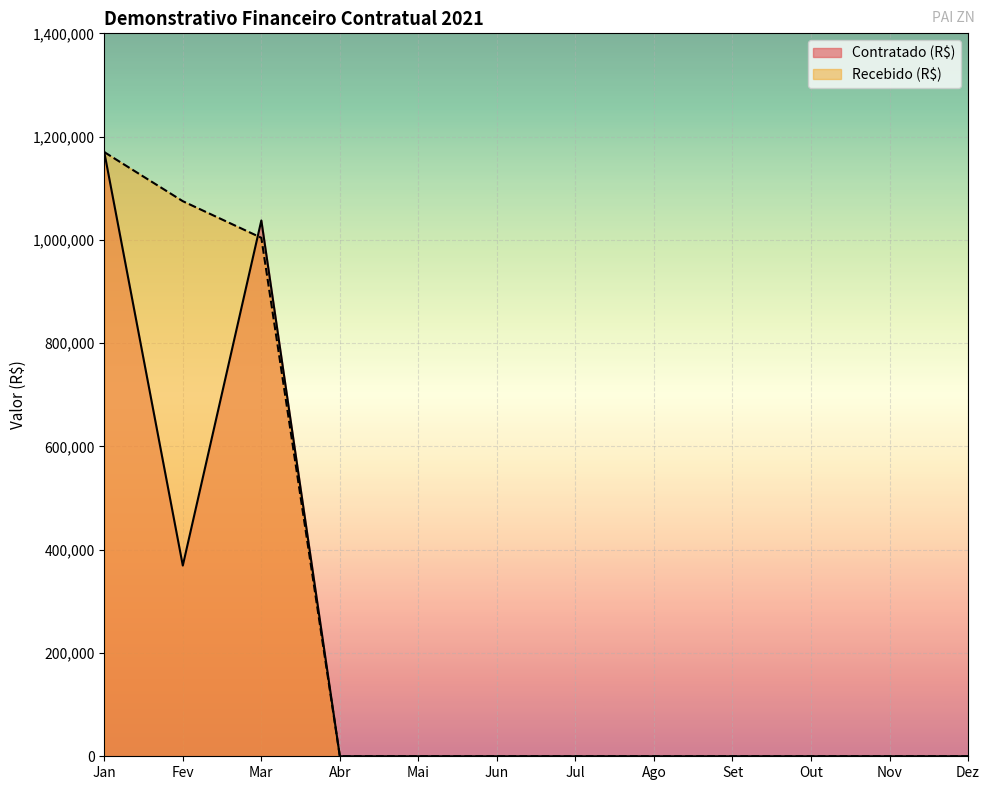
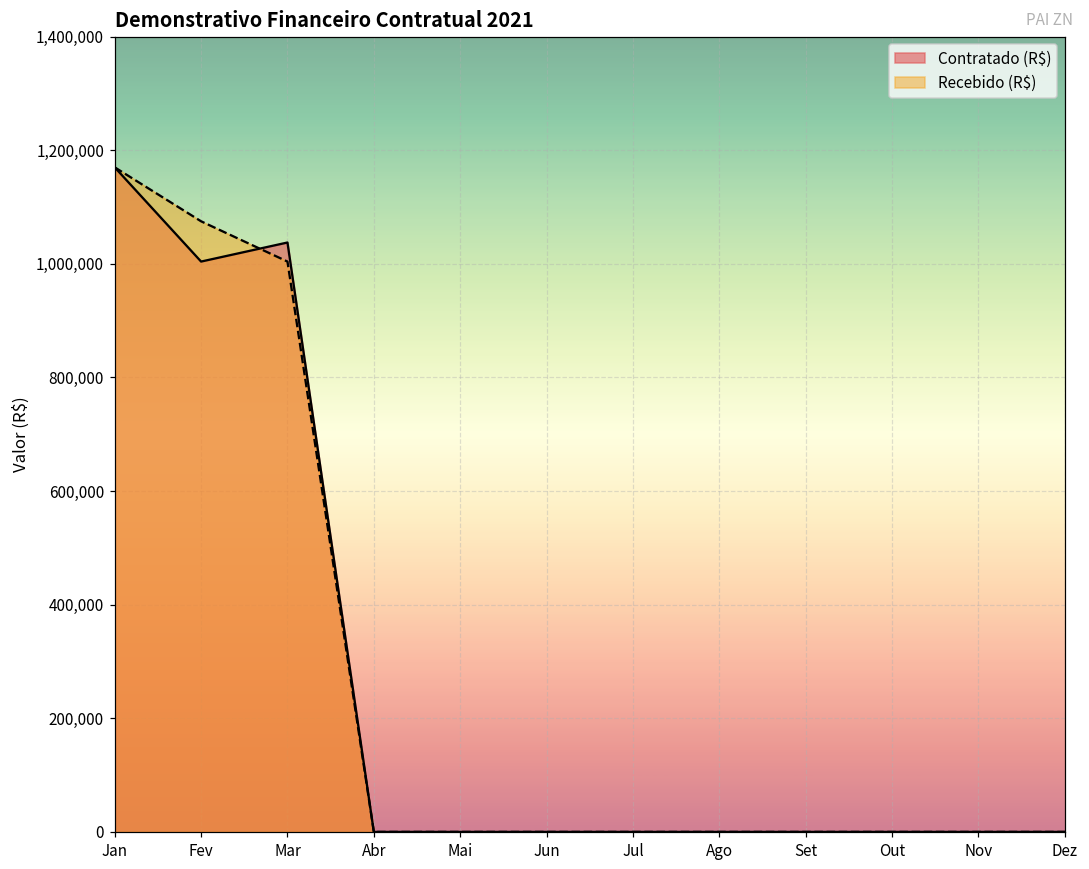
Contratado (R$), Fev: 370,000 -> 1,000,000
